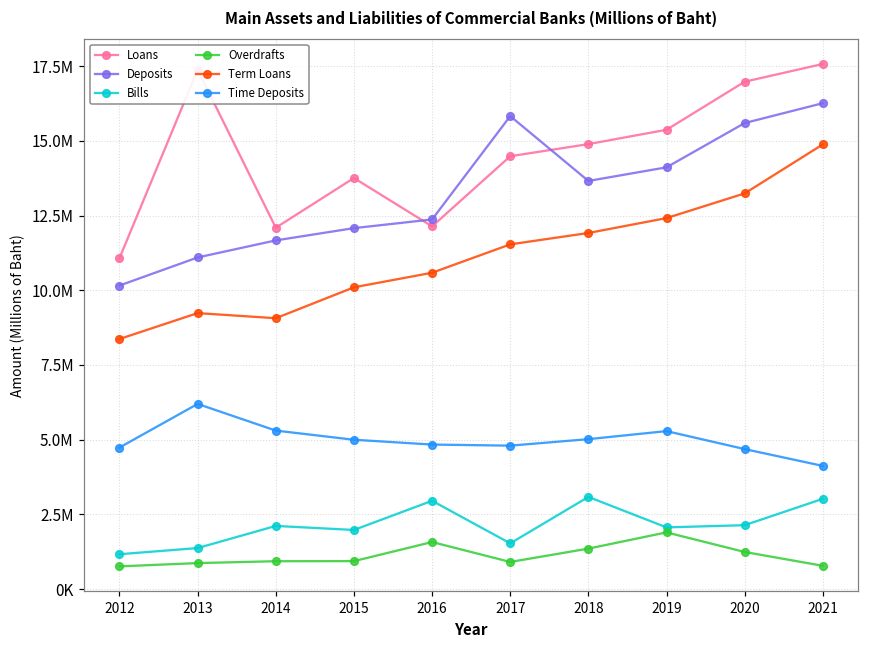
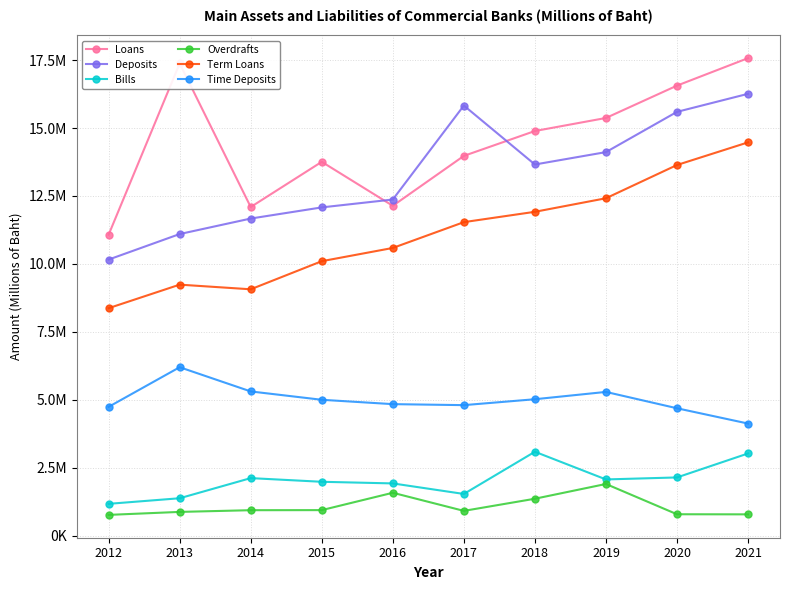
Bills, 2016: 3000000 -> 1900000
Loans, 2017: 14500000 -> 14000000
Loans, 2020: 17000000 -> 16600000
Overdrafts, 2020: 1200000 -> 800000
Term Loans, 2020: 13200000 -> 13600000
Term Loans, 2021: 14900000 -> 14500000
